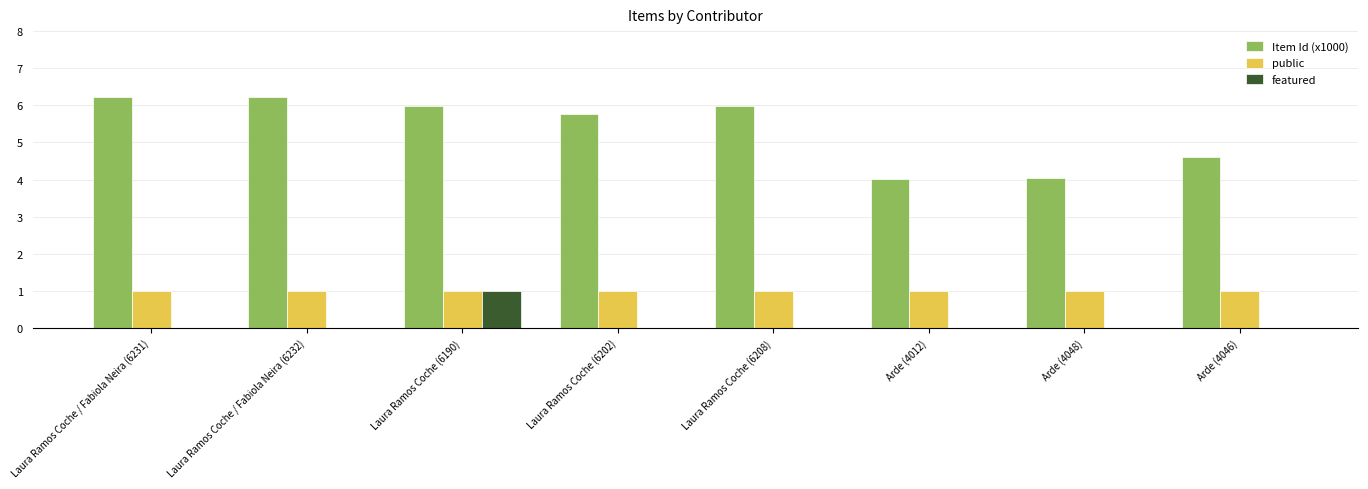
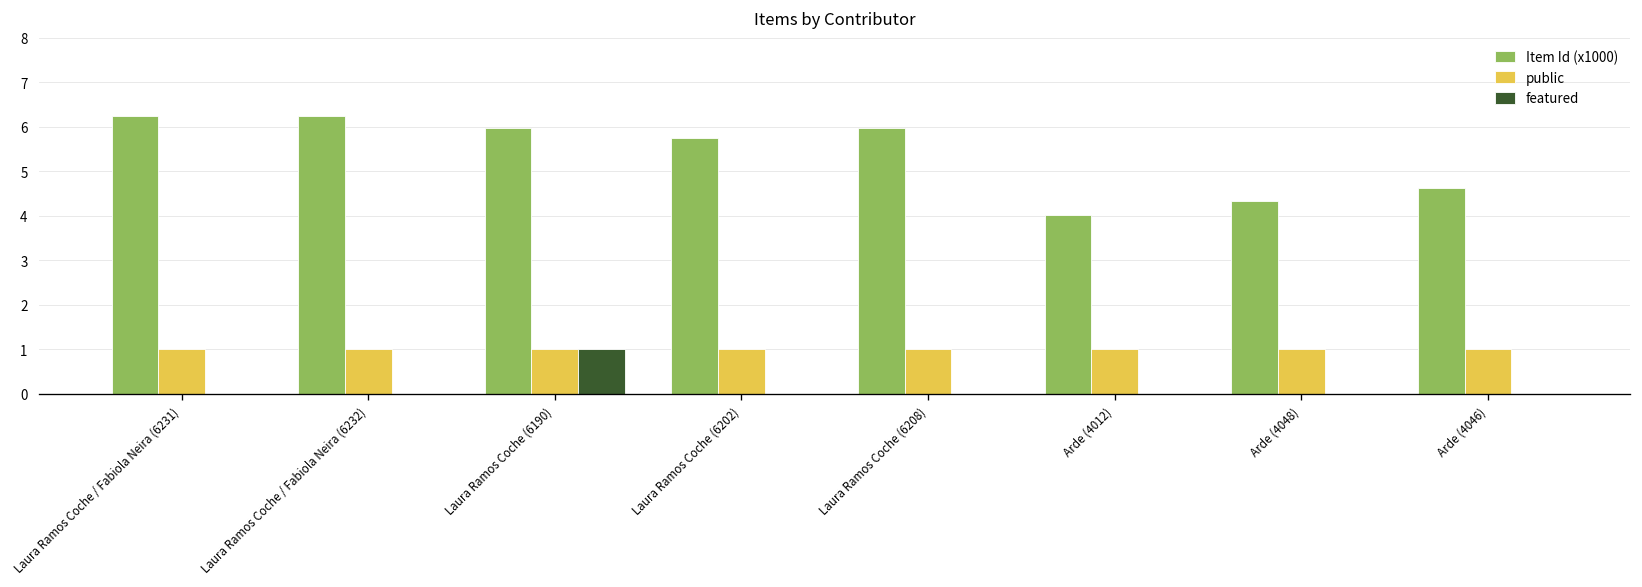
Item Id (x1000), Arde (4048): 4.0 -> 4.3
